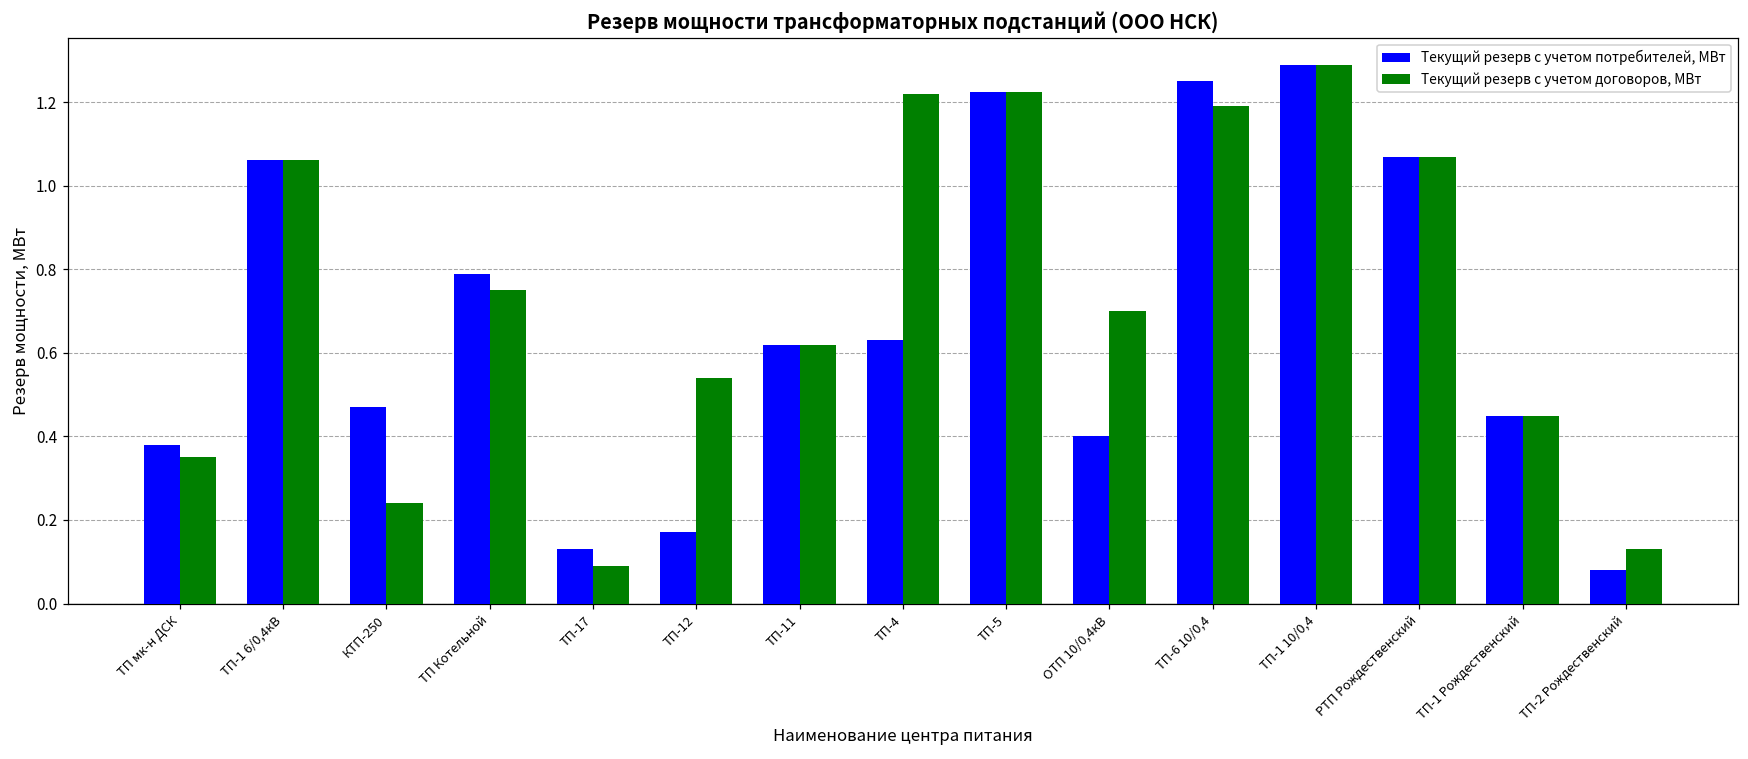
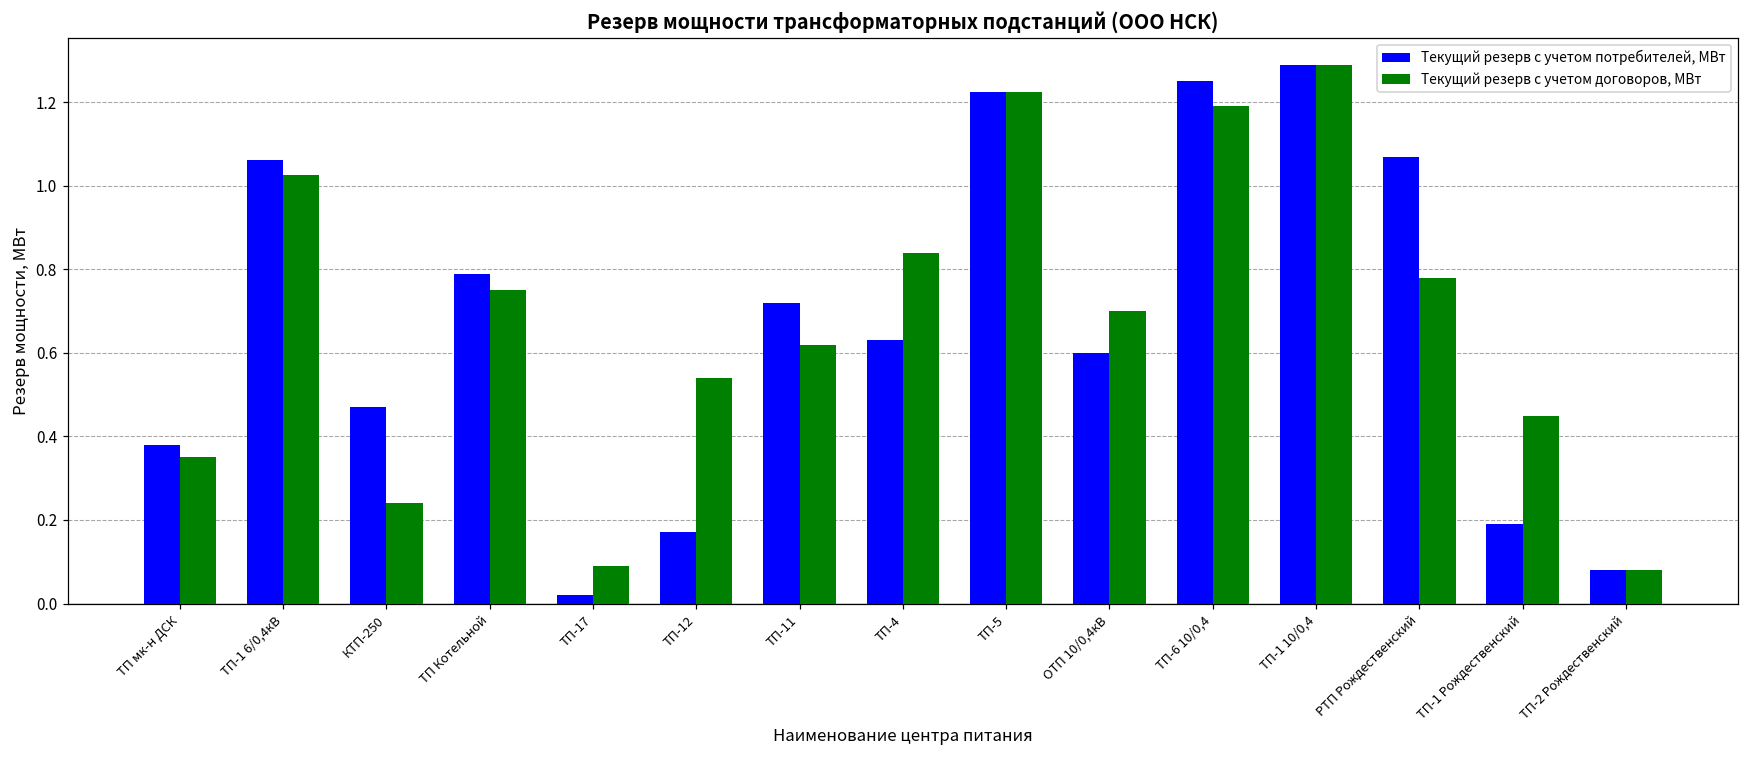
Текущий резерв с учетом договоров, МВт, ТП-1 6/0,4кВ: 1.06 -> 1.03
Текущий резерв с учетом потребителей, МВт, ТП-17: 0.13 -> 0.02
Текущий резерв с учетом потребителей, МВт, ТП-11: 0.62 -> 0.72
Текущий резерв с учетом договоров, МВт, ТП-4: 1.22 -> 0.84
Текущий резерв с учетом потребителей, МВт, ОТП 10/0,4кВ: 0.4 -> 0.6
Текущий резерв с учетом договоров, МВт, РТП Рождественский: 1.07 -> 0.78
Текущий резерв с учетом потребителей, МВт, ТП-1 Рождественский: 0.45 -> 0.19
Текущий резерв с учетом договоров, МВт, ТП-2 Рождественский: 0.13 -> 0.08
